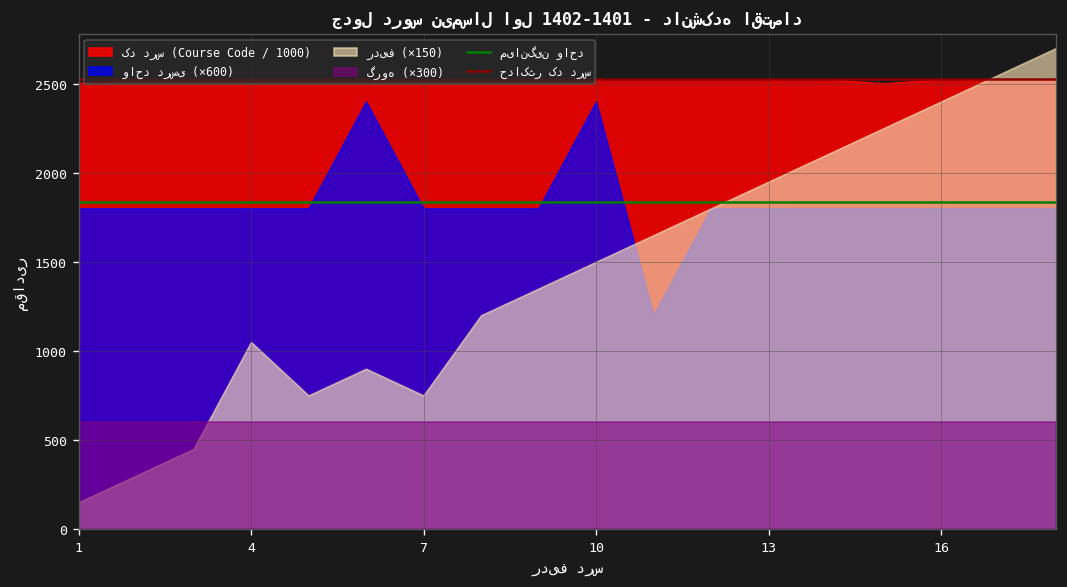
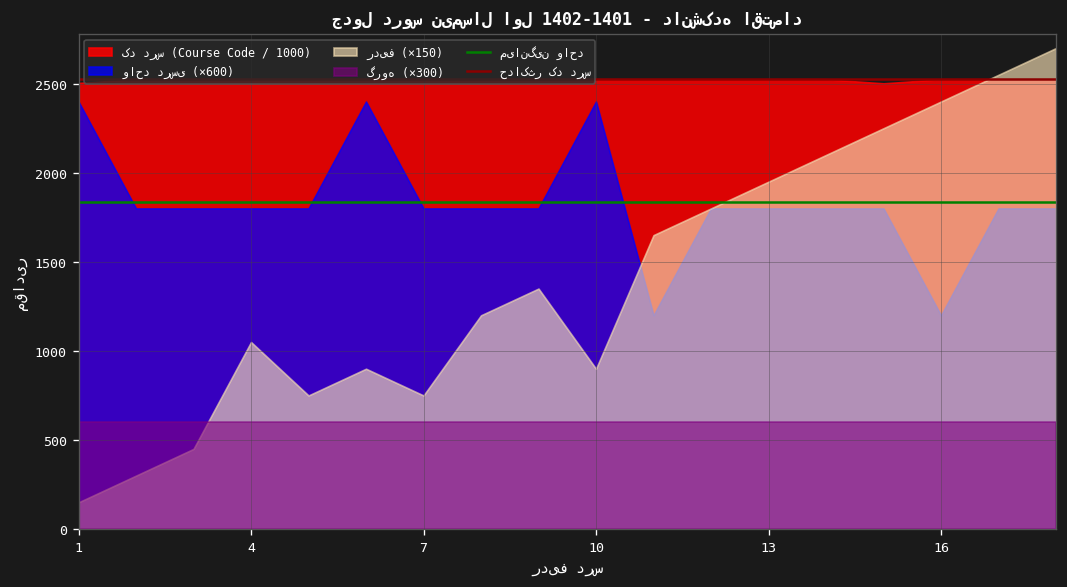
واحد درسی (×600), 1: 1800 -> 2400
ردیف (×150), 10: 1500 -> 900
واحد درسی (×600), 16: 1800 -> 1200
